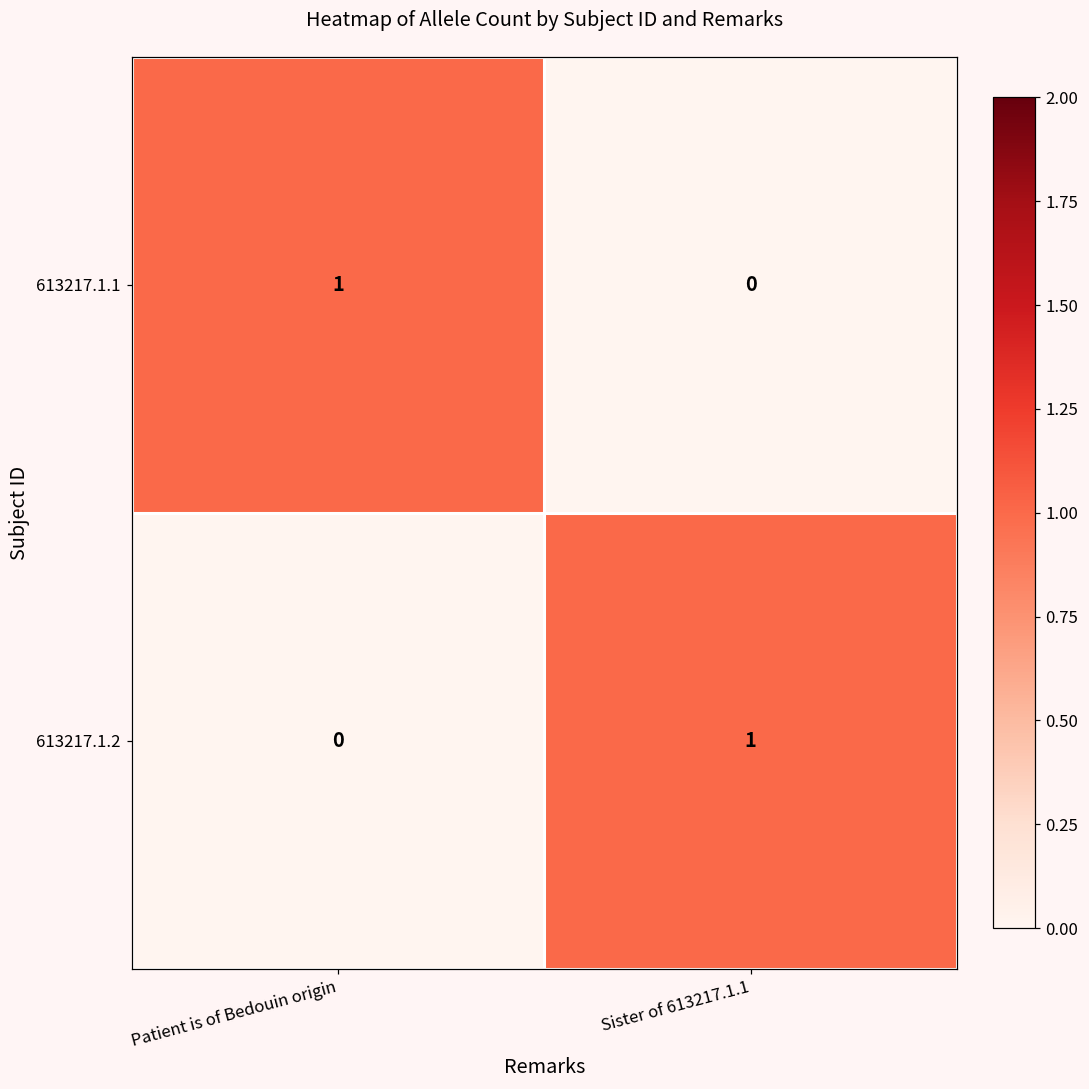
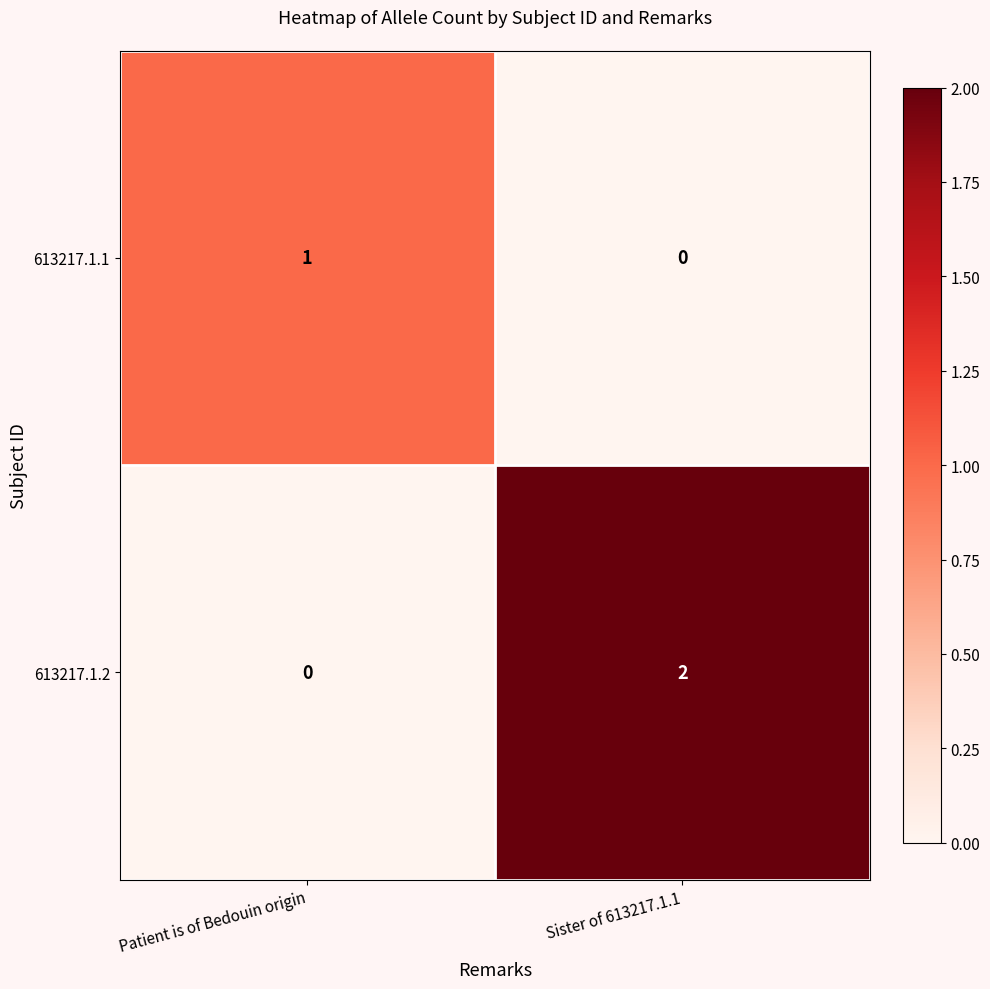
613217.1.2, Sister of 613217.1.1: 1 -> 2
